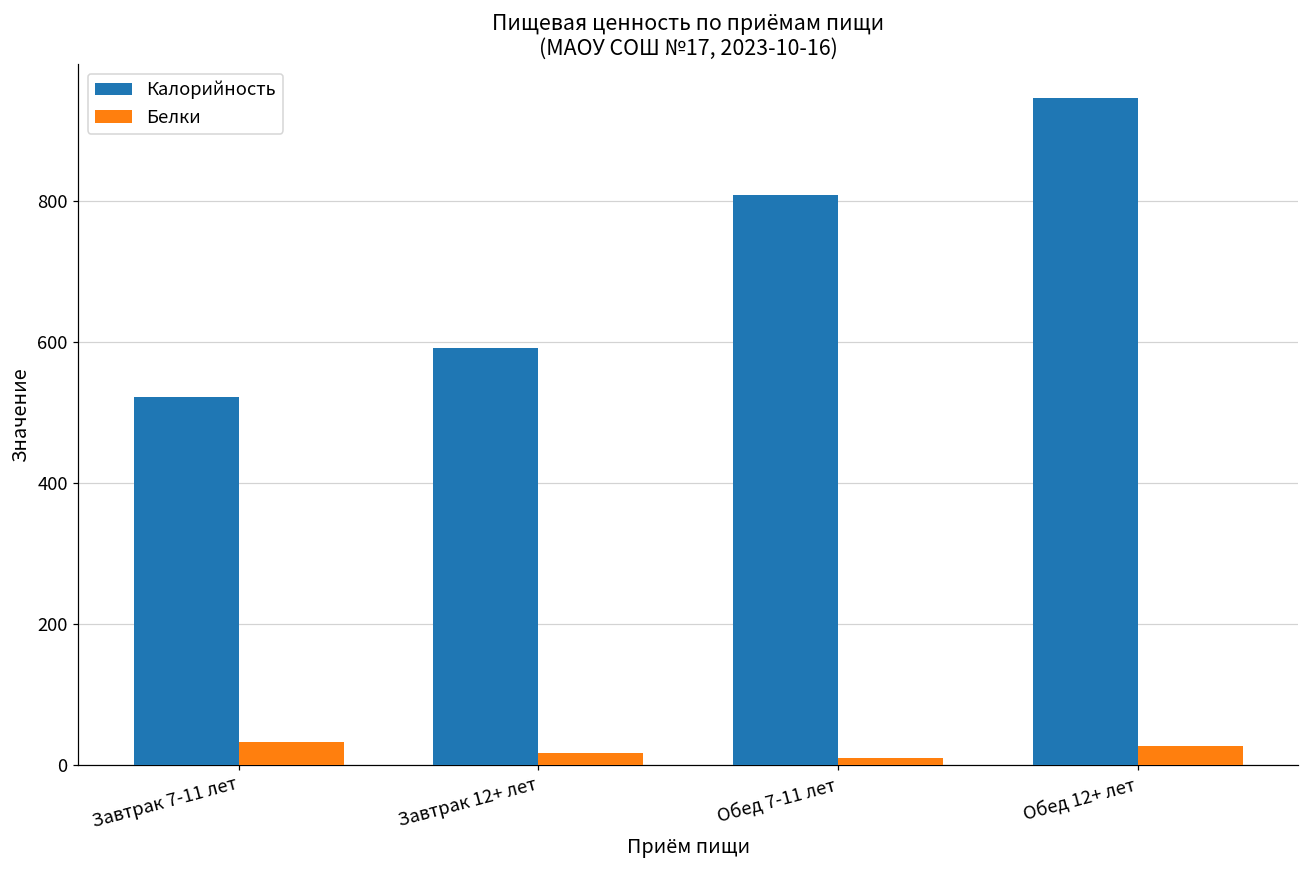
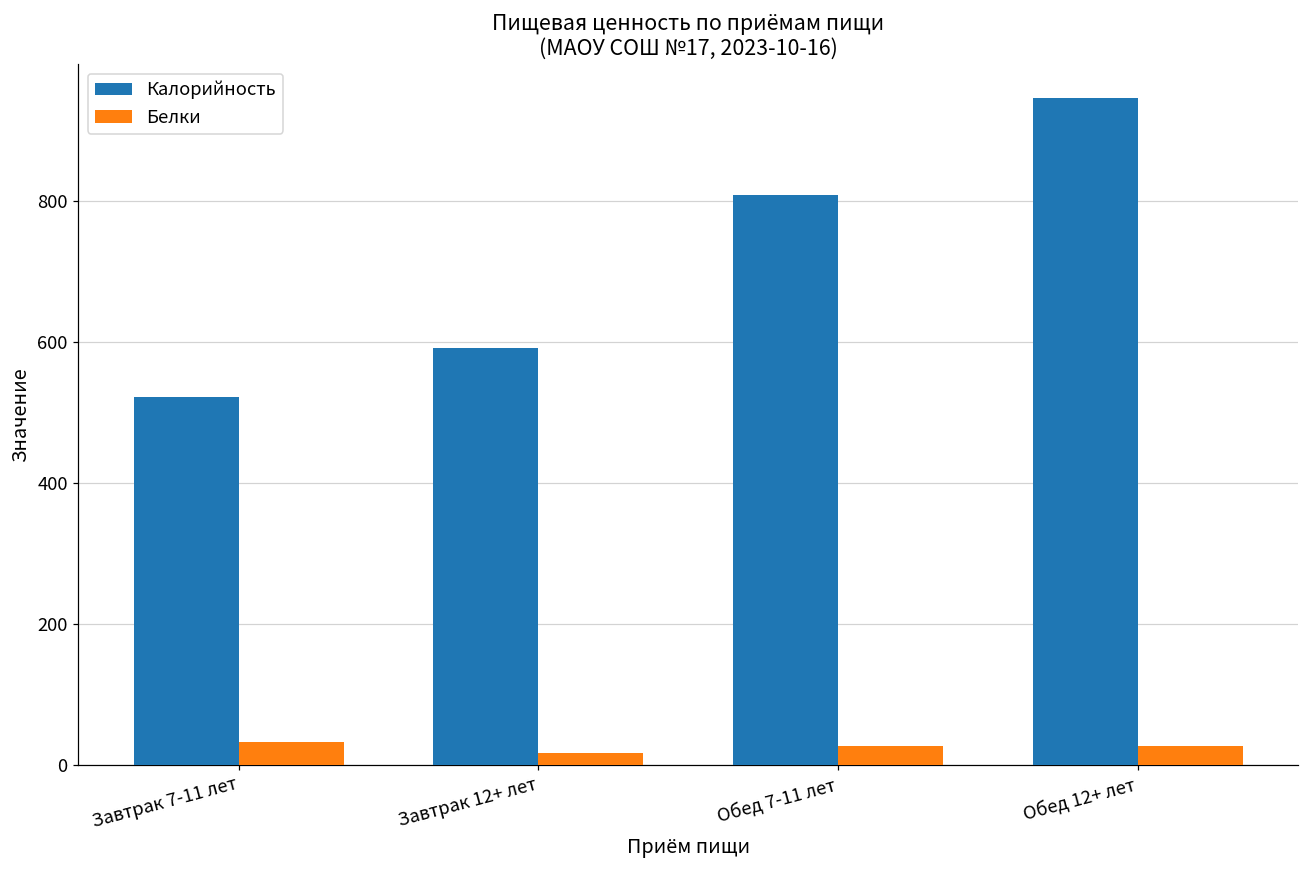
Белки, Обед 7-11 лет: 10 -> 30
